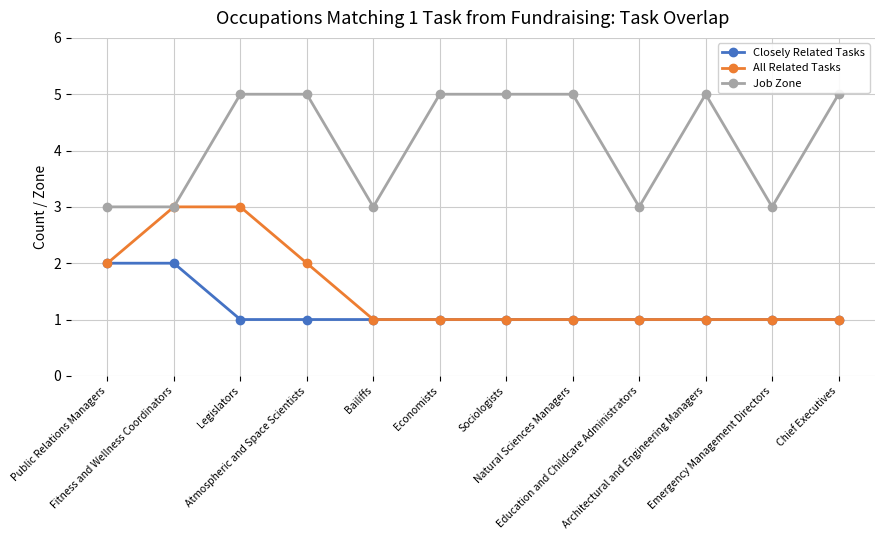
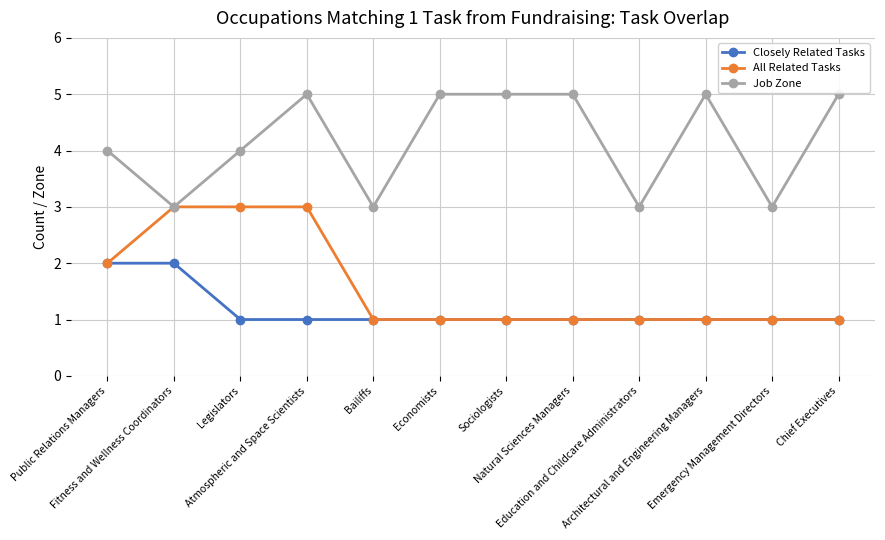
Job Zone, Public Relations Managers: 3 -> 4
Job Zone, Legislators: 5 -> 4
All Related Tasks, Atmospheric and Space Scientists: 2 -> 3
